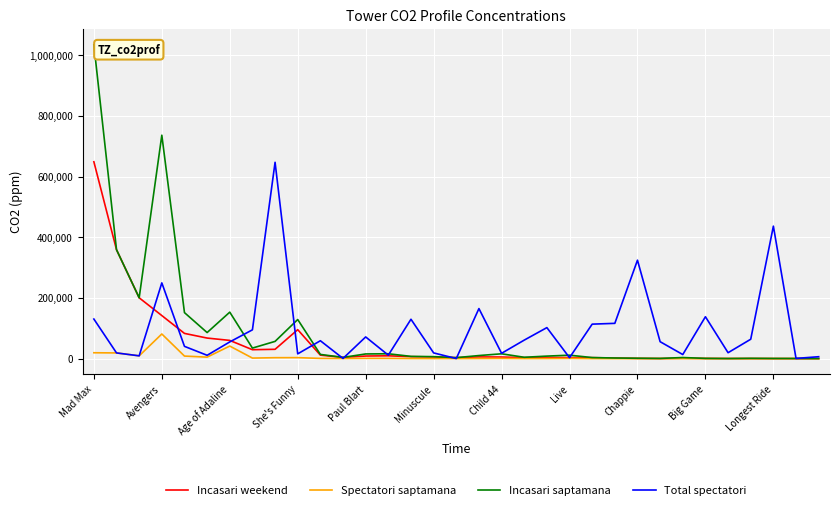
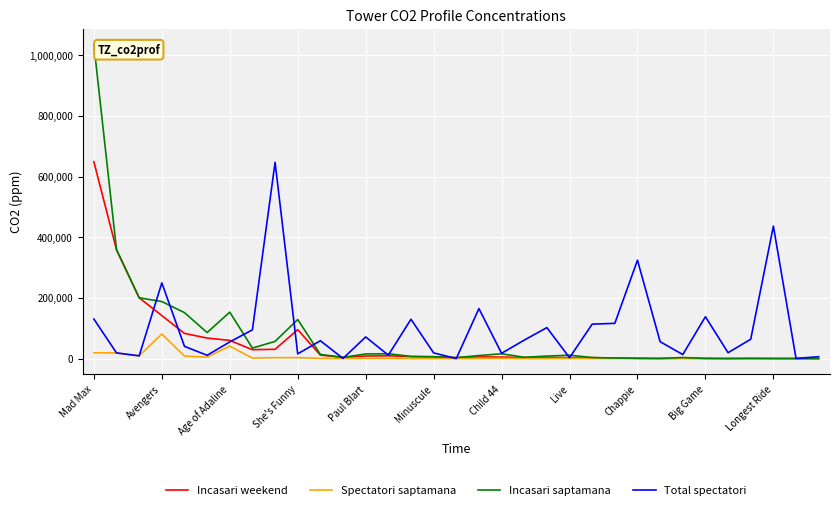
Incasari saptamana, Avengers: 740,000 -> 190,000
